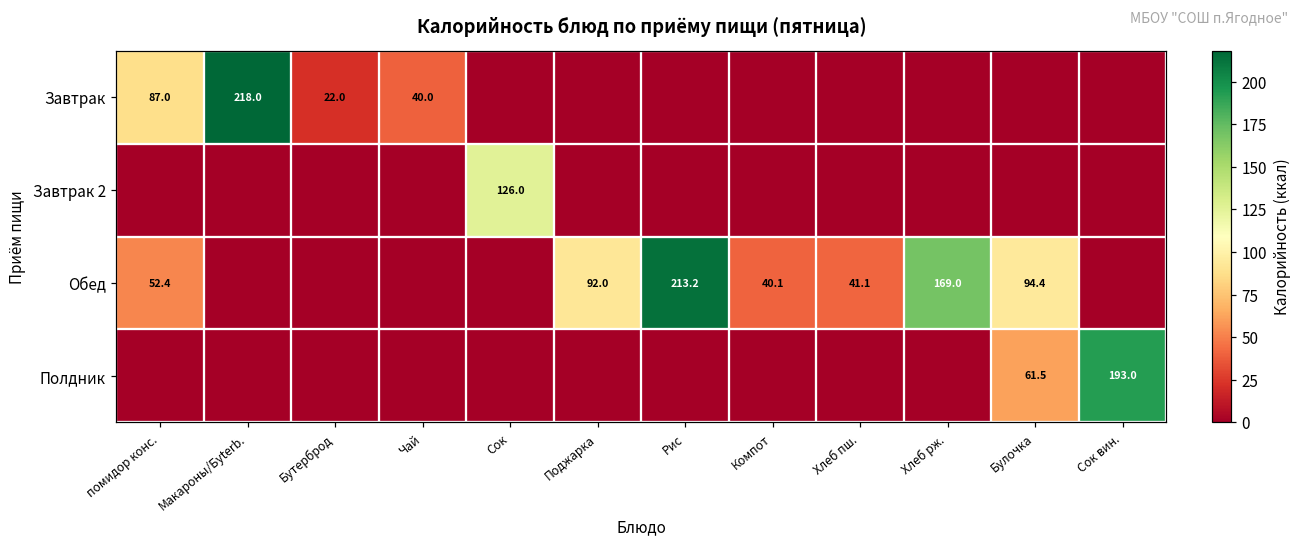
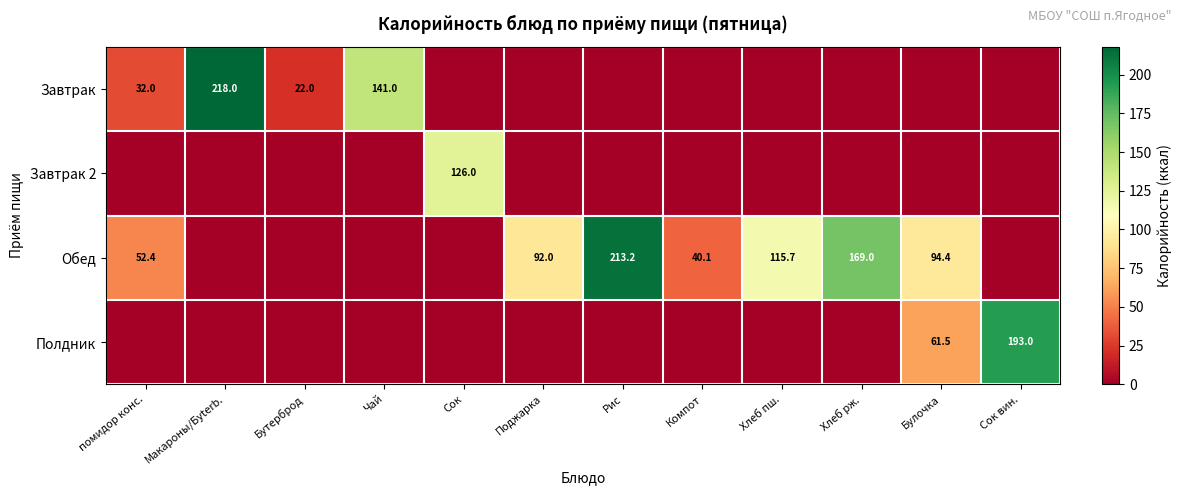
Завтрак, помидор конс.: 87.0 -> 32.0
Завтрак, Чай: 40.0 -> 141.0
Обед, Хлеб пш.: 41.1 -> 115.7
